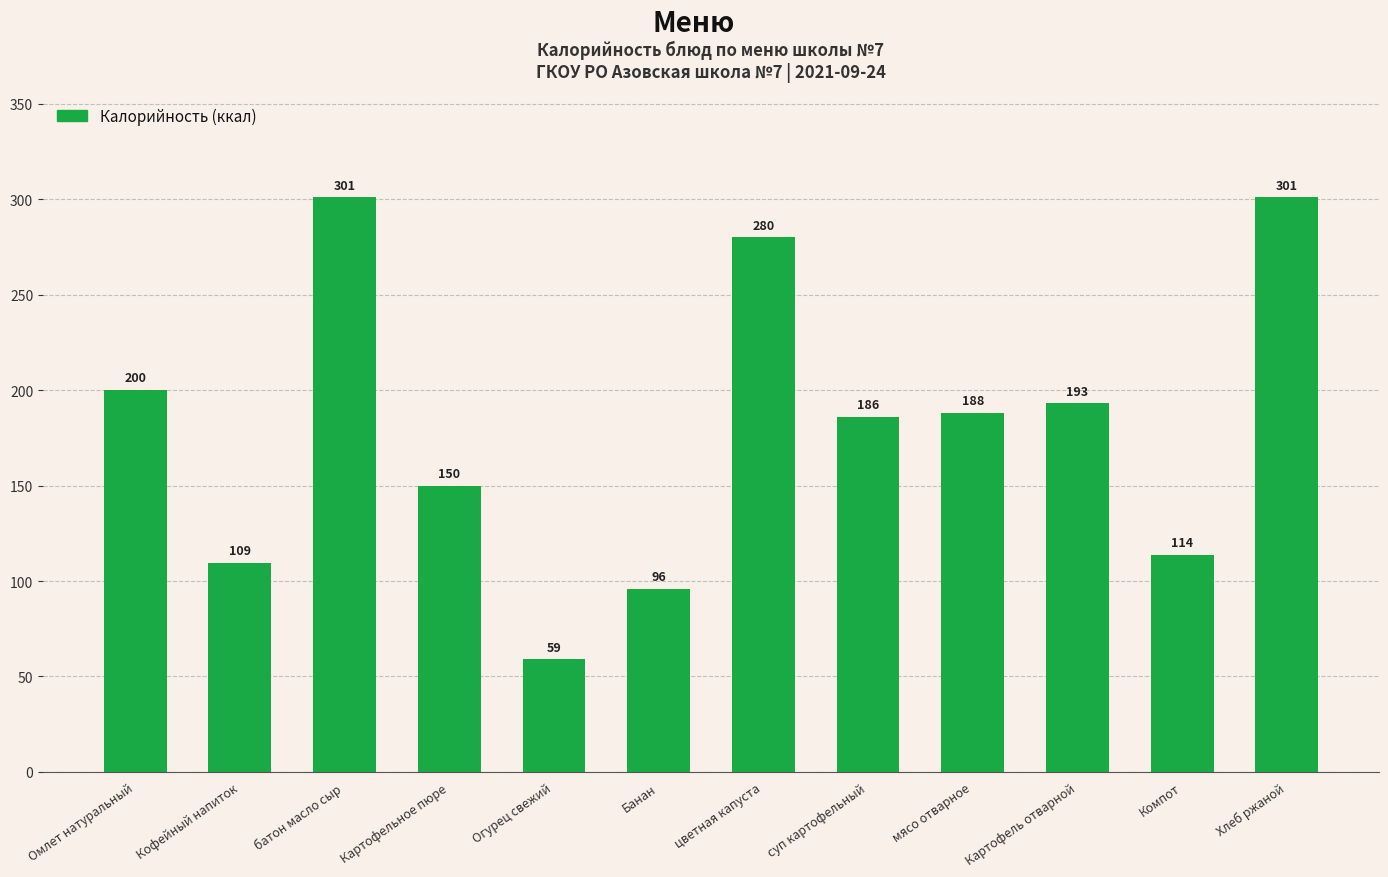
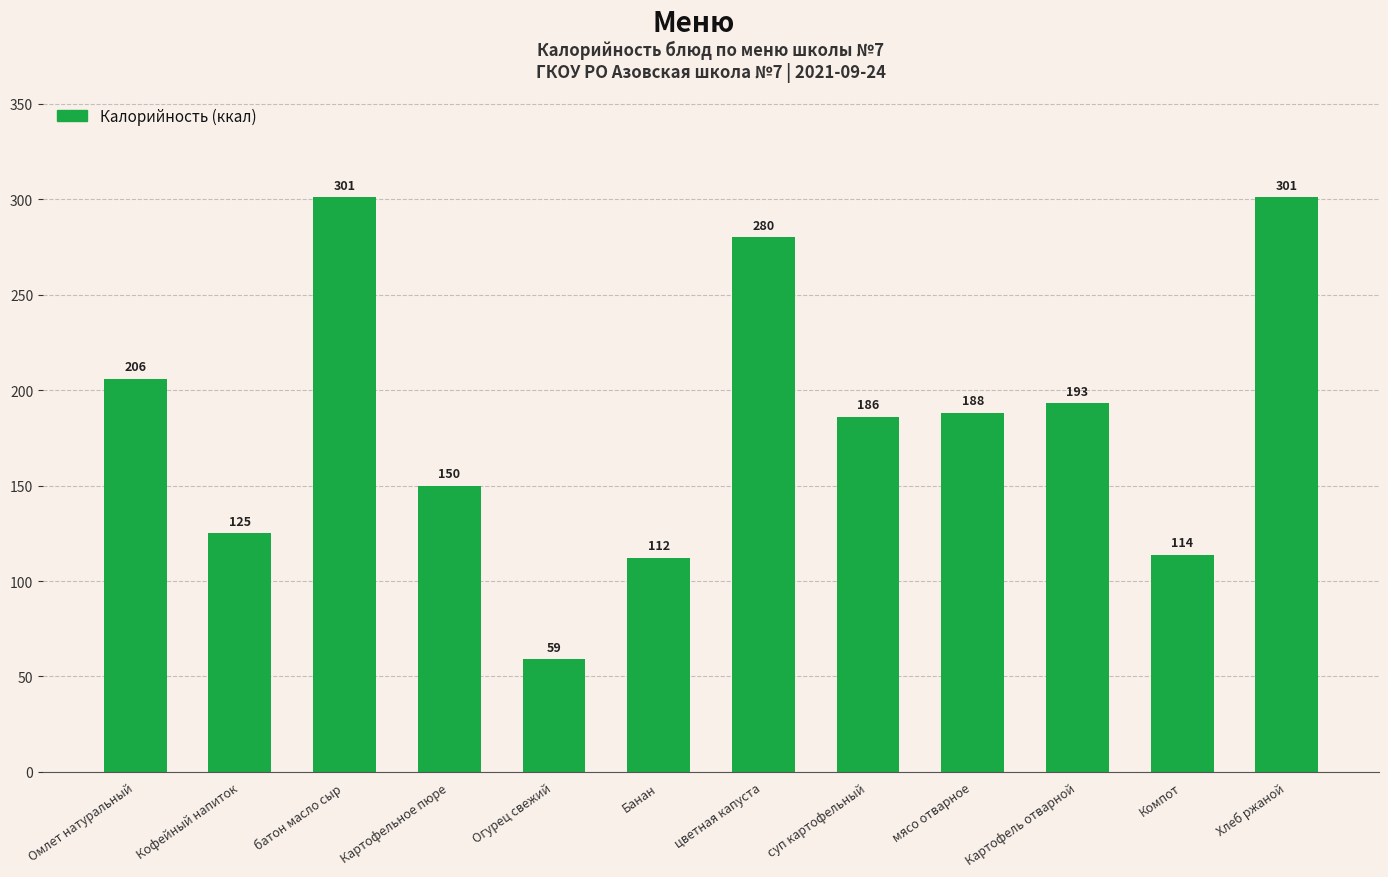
Омлет натуральный: 200 -> 206
Кофейный напиток: 109 -> 125
Банан: 96 -> 112
